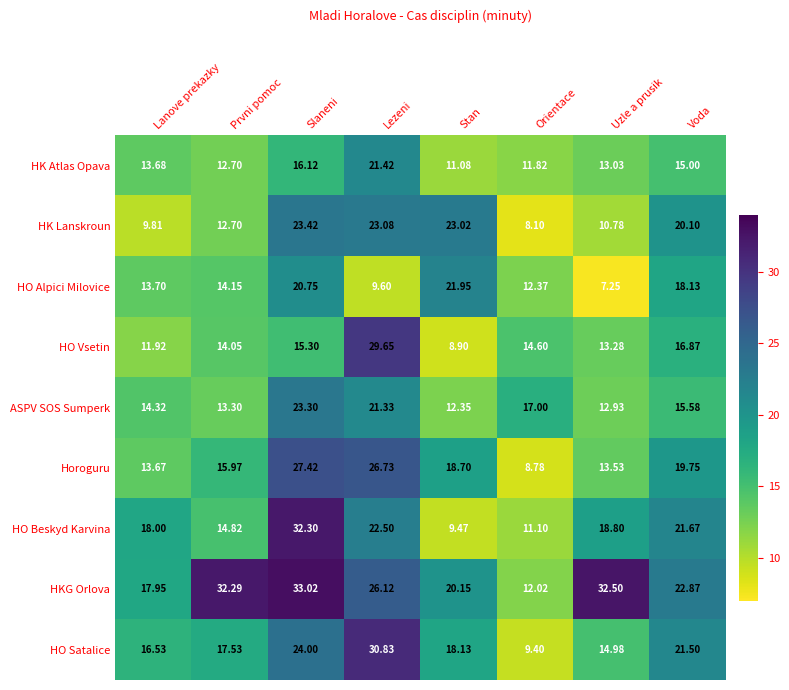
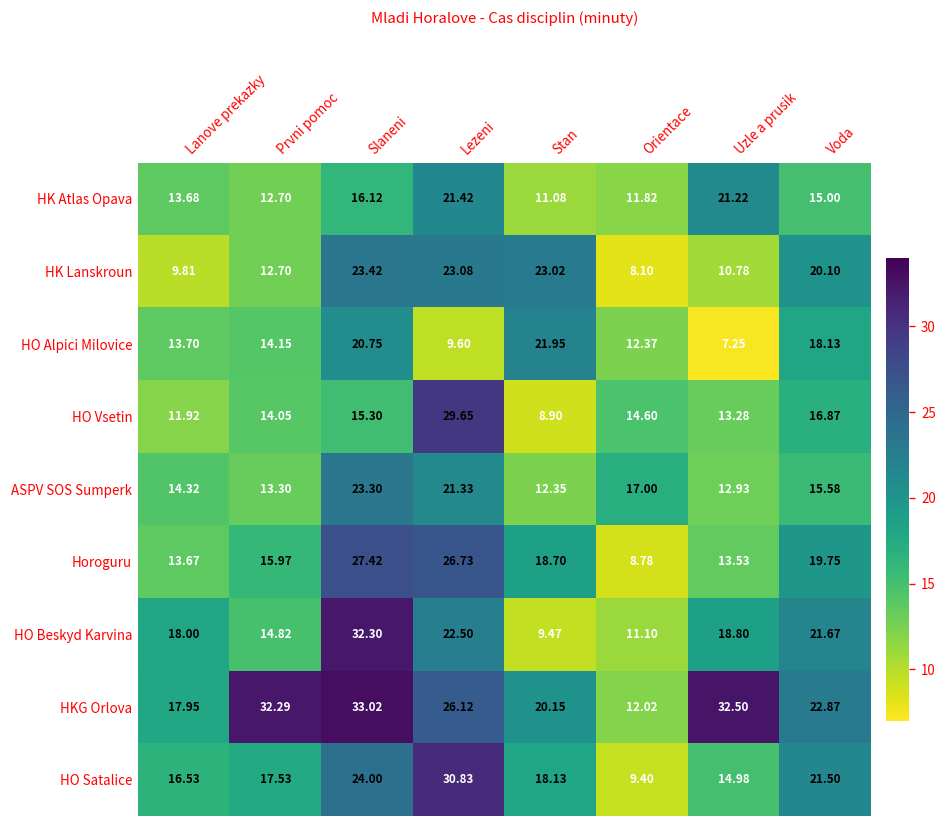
HK Atlas Opava, Uzle a prusik: 13.03 -> 21.22
